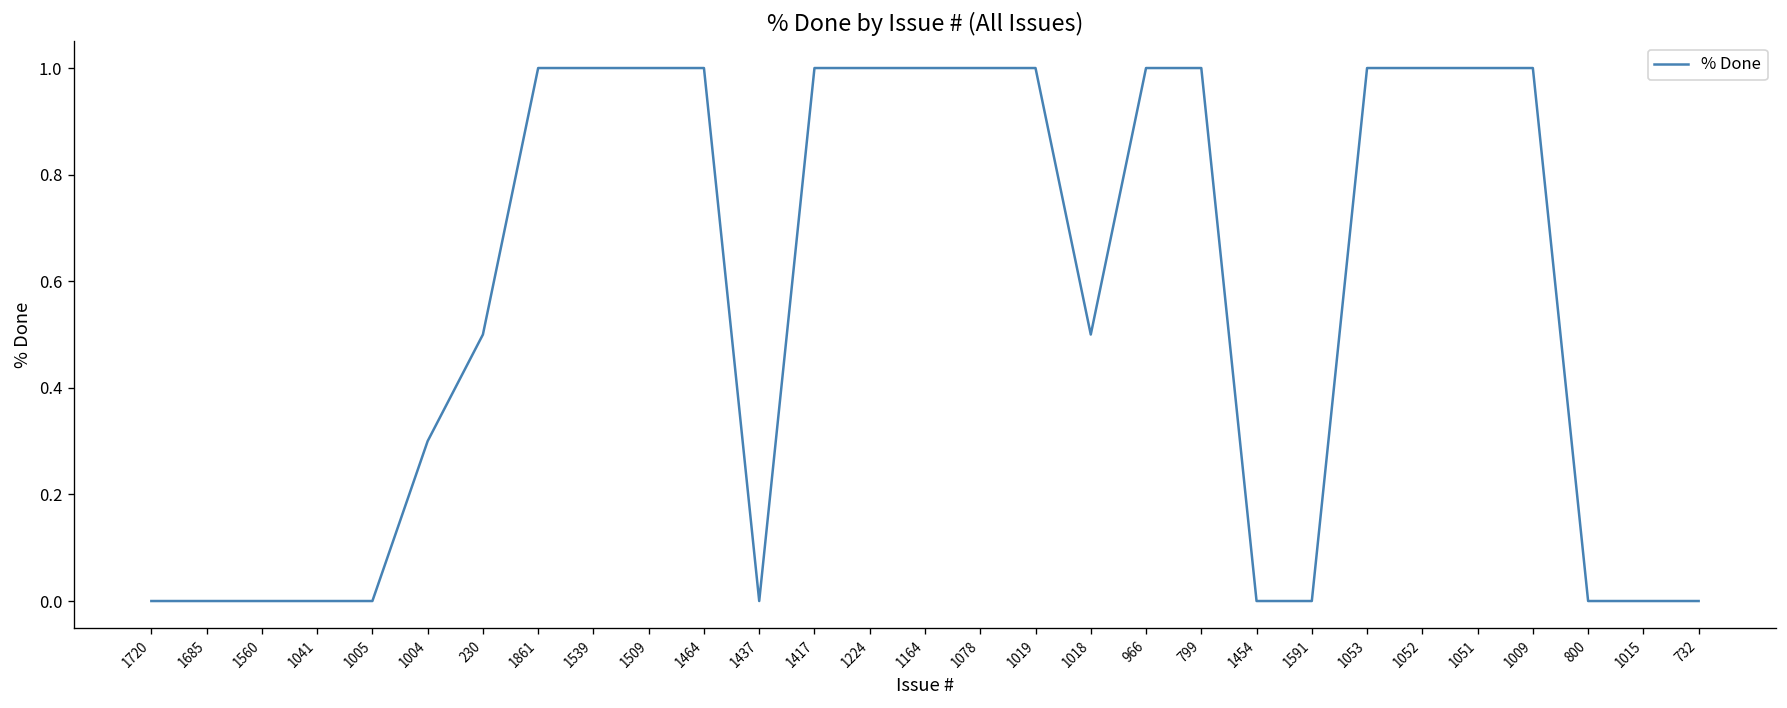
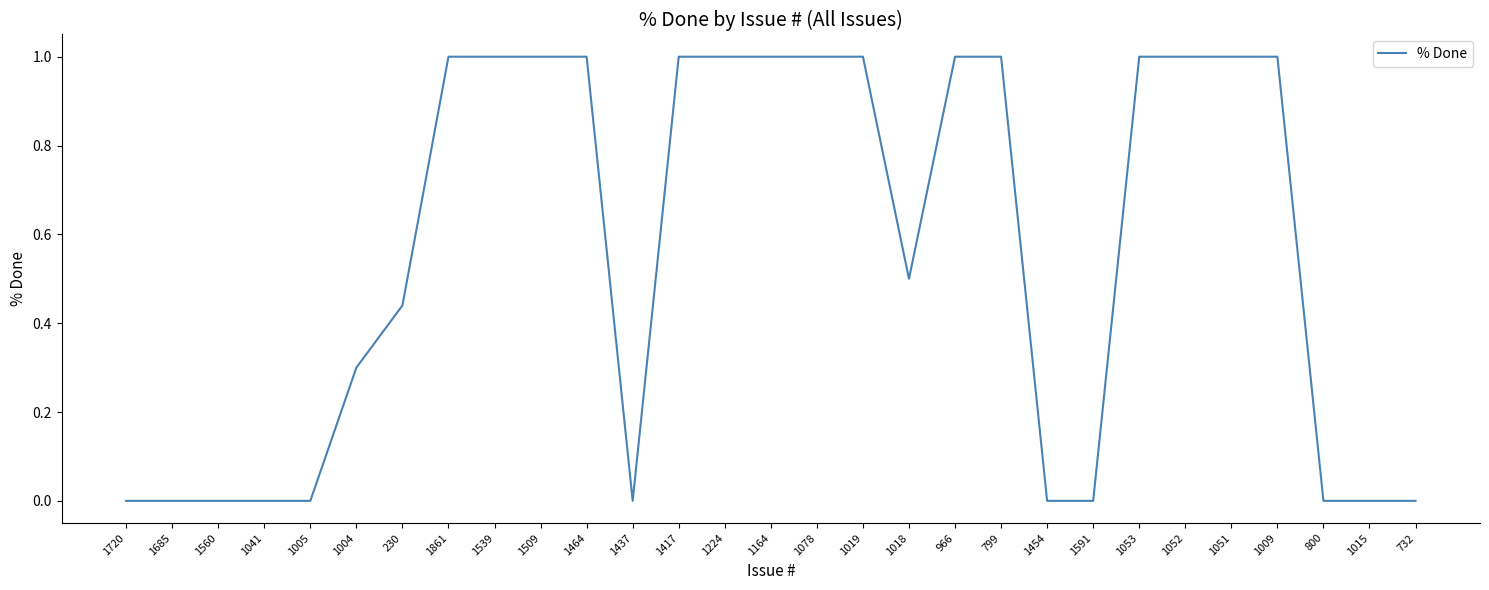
230: 0.50 -> 0.44
